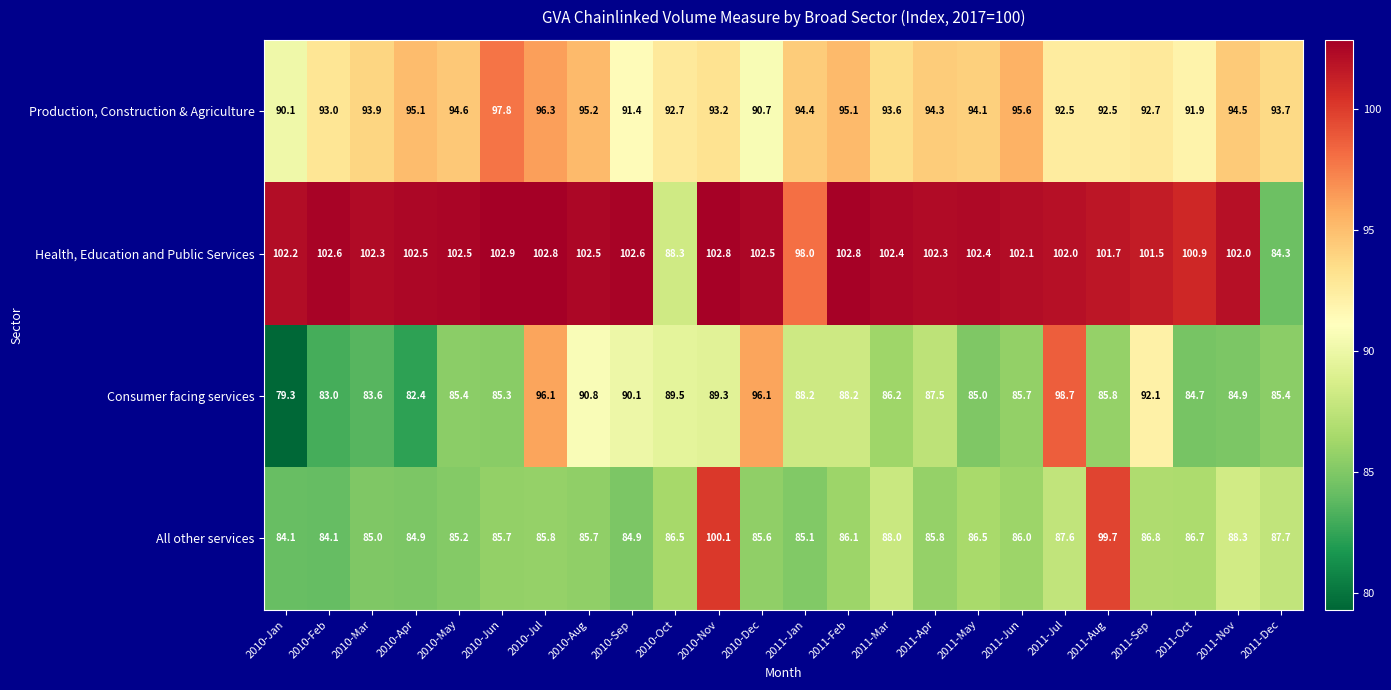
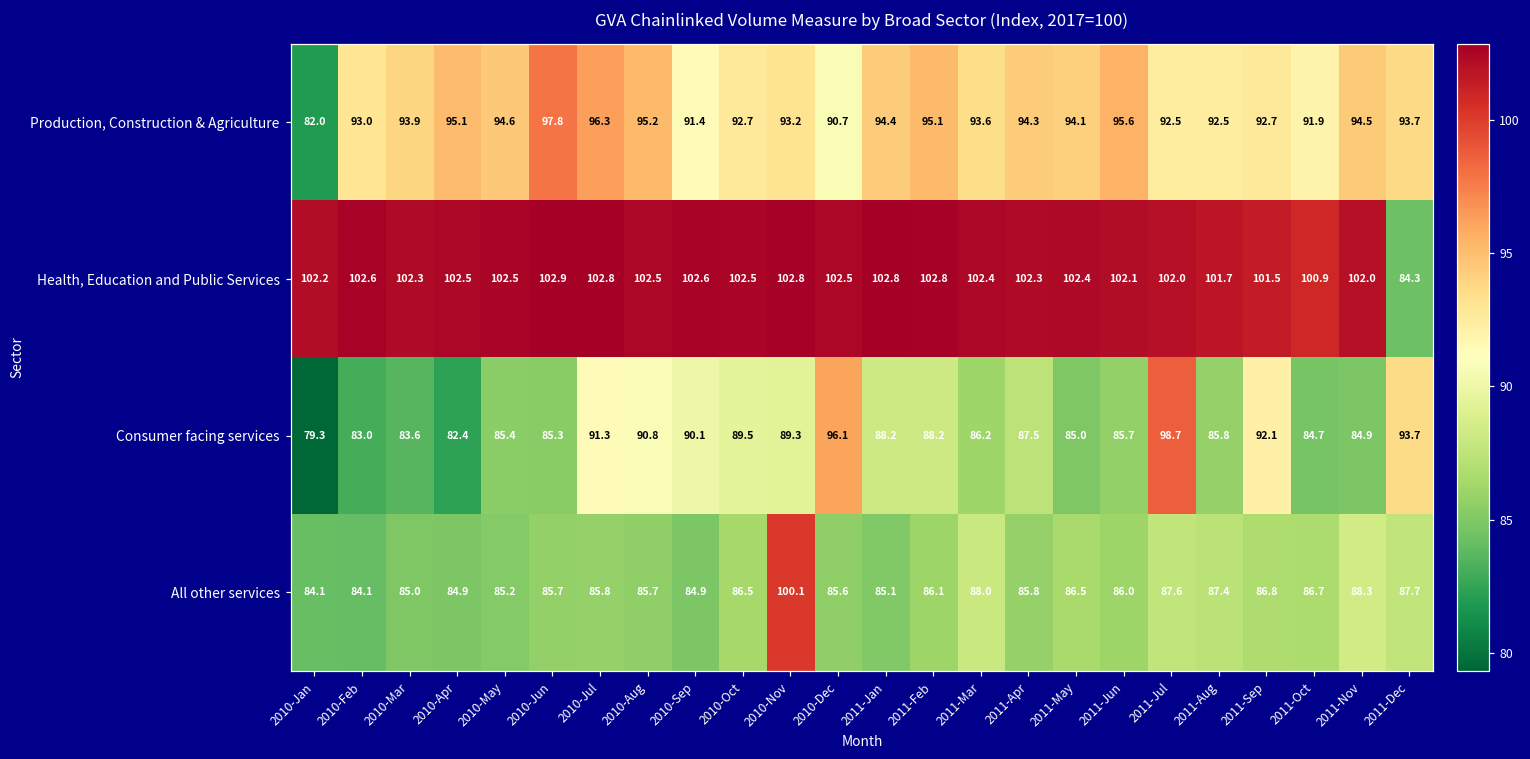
Production, Construction & Agriculture, 2010-Jan: 90.1 -> 82.0
Health, Education and Public Services, 2010-Oct: 88.3 -> 102.5
Health, Education and Public Services, 2011-Jan: 98.0 -> 102.8
Consumer facing services, 2010-Jul: 96.1 -> 91.3
Consumer facing services, 2011-Dec: 85.4 -> 93.7
All other services, 2011-Aug: 99.7 -> 87.4
